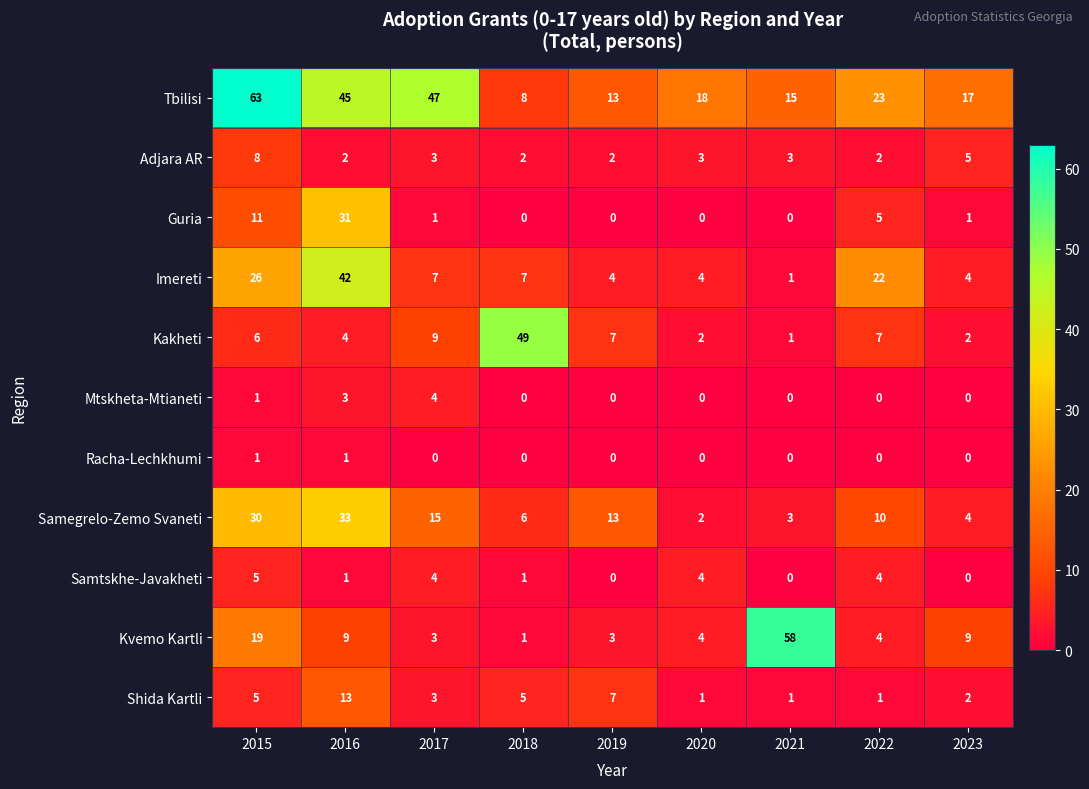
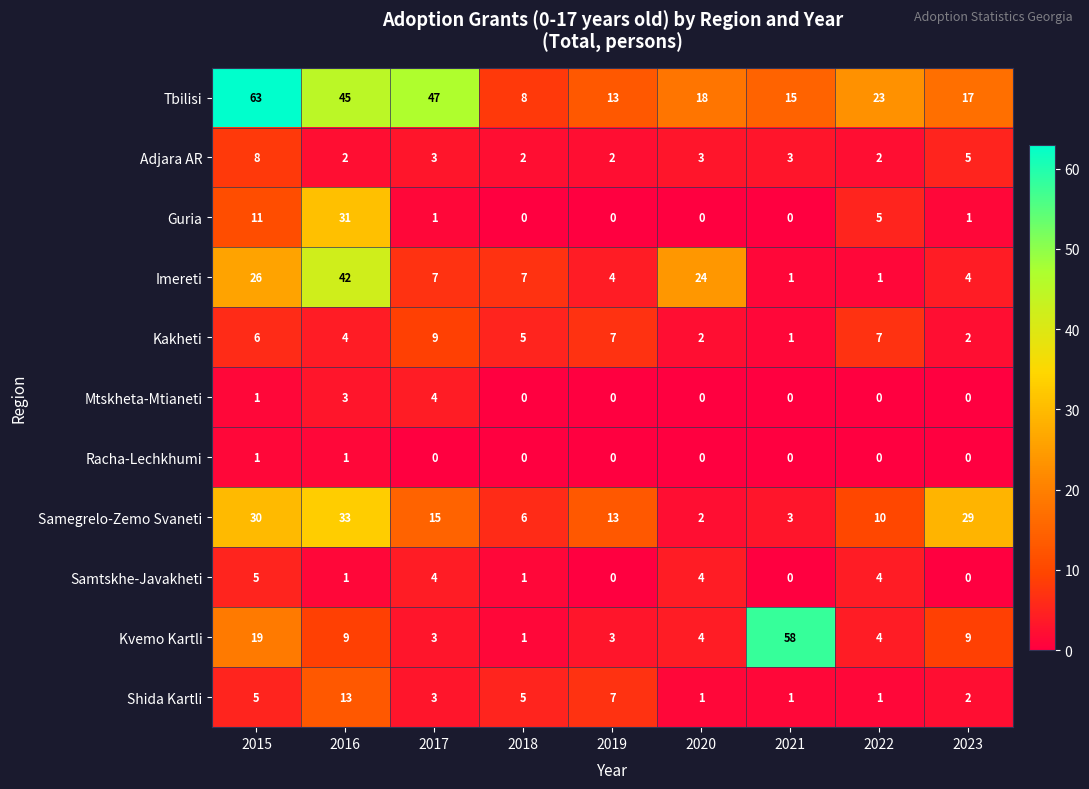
Imereti, 2020: 4 -> 24
Imereti, 2022: 22 -> 1
Kakheti, 2018: 49 -> 5
Samegrelo-Zemo Svaneti, 2023: 4 -> 29
